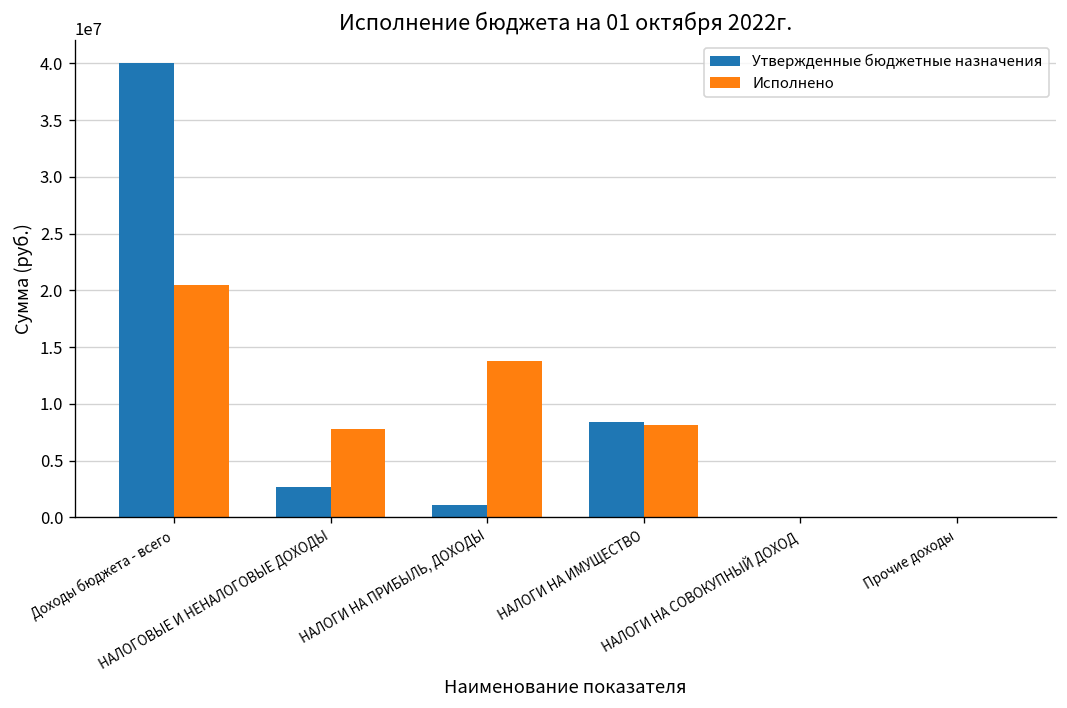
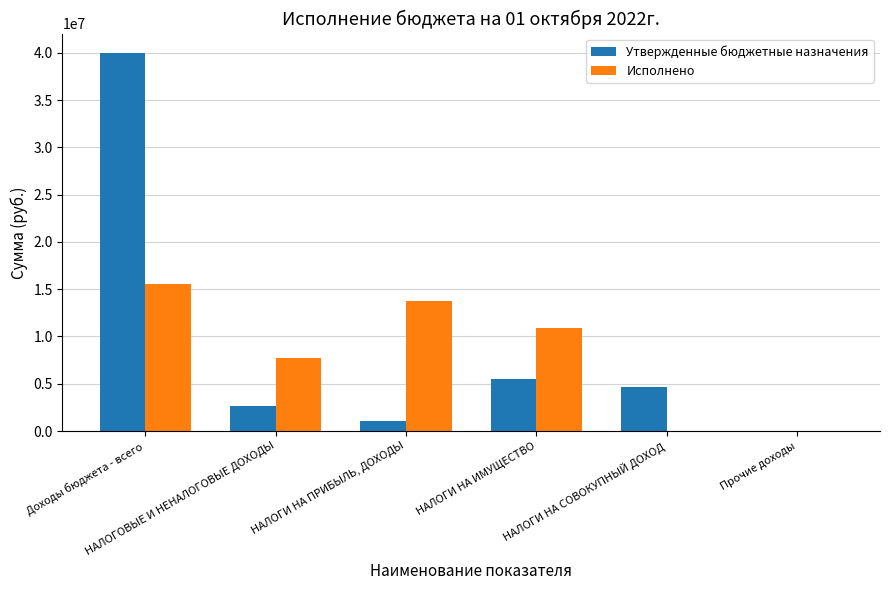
Исполнено, Доходы бюджета - всего: 20000000 -> 16000000
Утвержденные бюджетные назначения, НАЛОГИ НА ИМУЩЕСТВО: 8000000 -> 6000000
Исполнено, НАЛОГИ НА ИМУЩЕСТВО: 8000000 -> 11000000
Утвержденные бюджетные назначения, НАЛОГИ НА СОВОКУПНЫЙ ДОХОД: 0 -> 5000000
